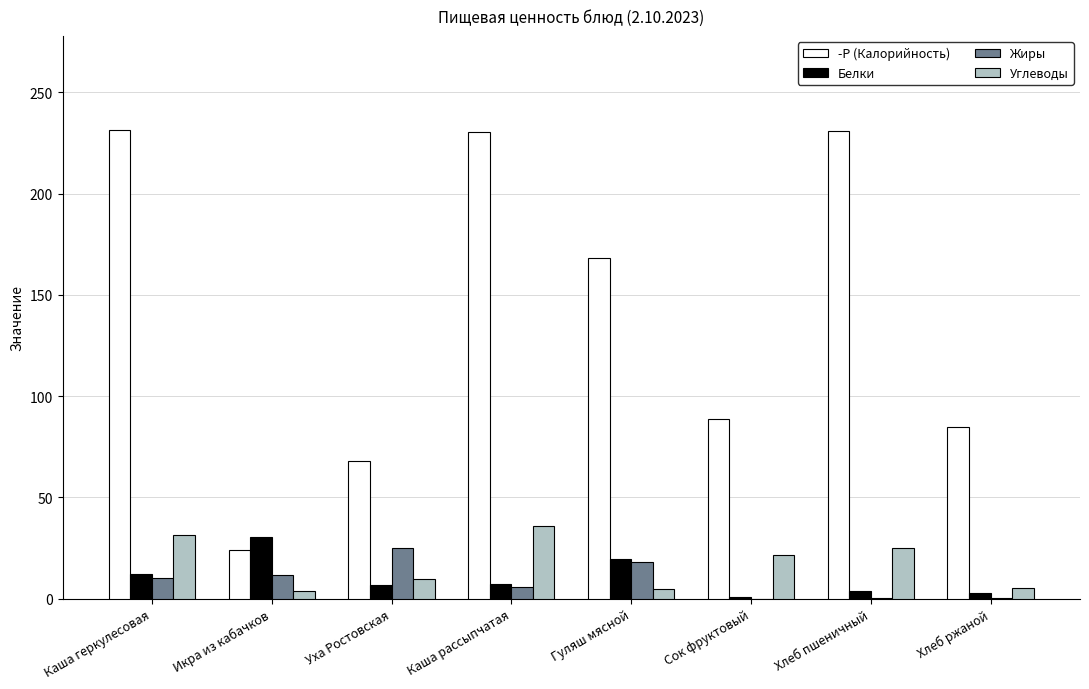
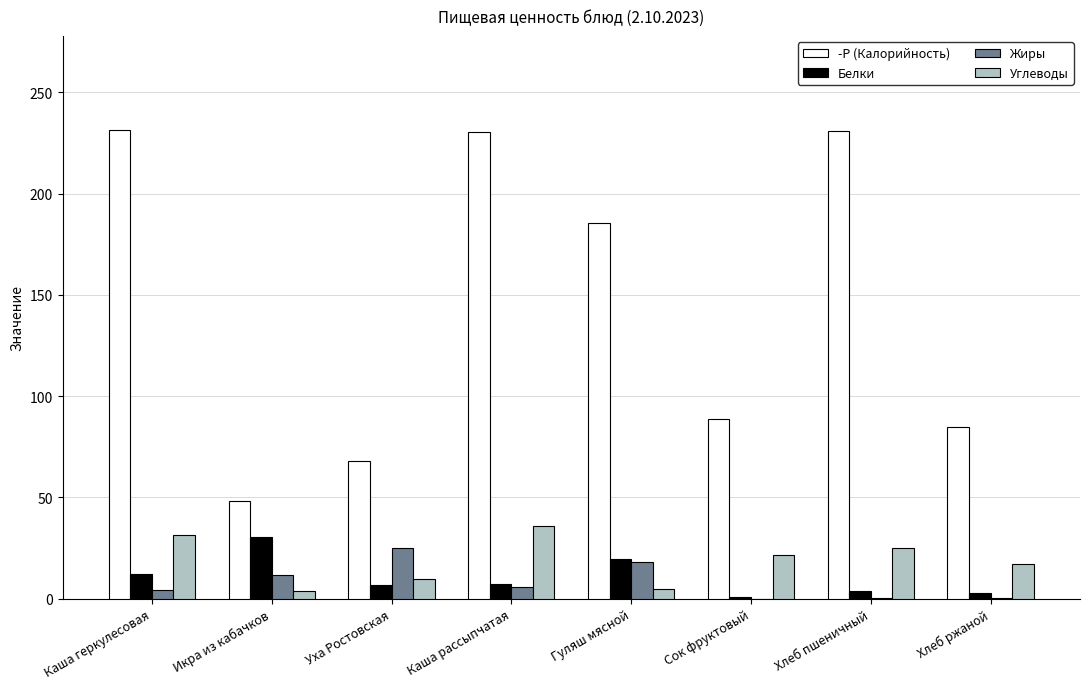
Жиры, Каша геркулесовая: 10 -> 4
-P (Калорийность), Икра из кабачков: 24 -> 48
-P (Калорийность), Гуляш мясной: 168 -> 186
Углеводы, Хлеб ржаной: 5 -> 17
